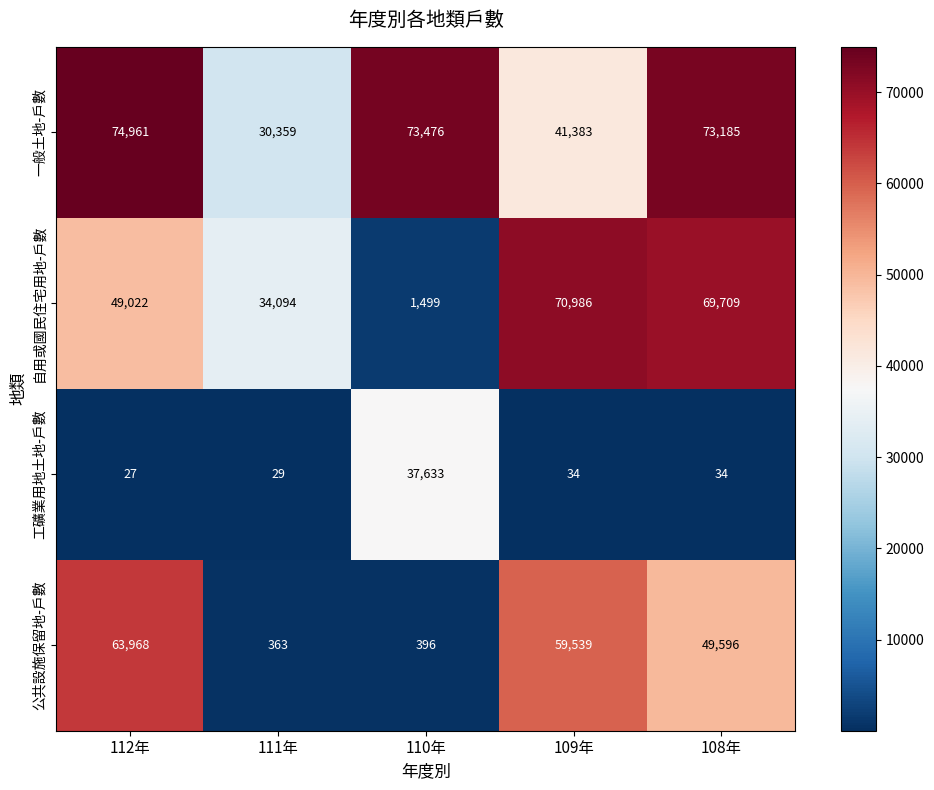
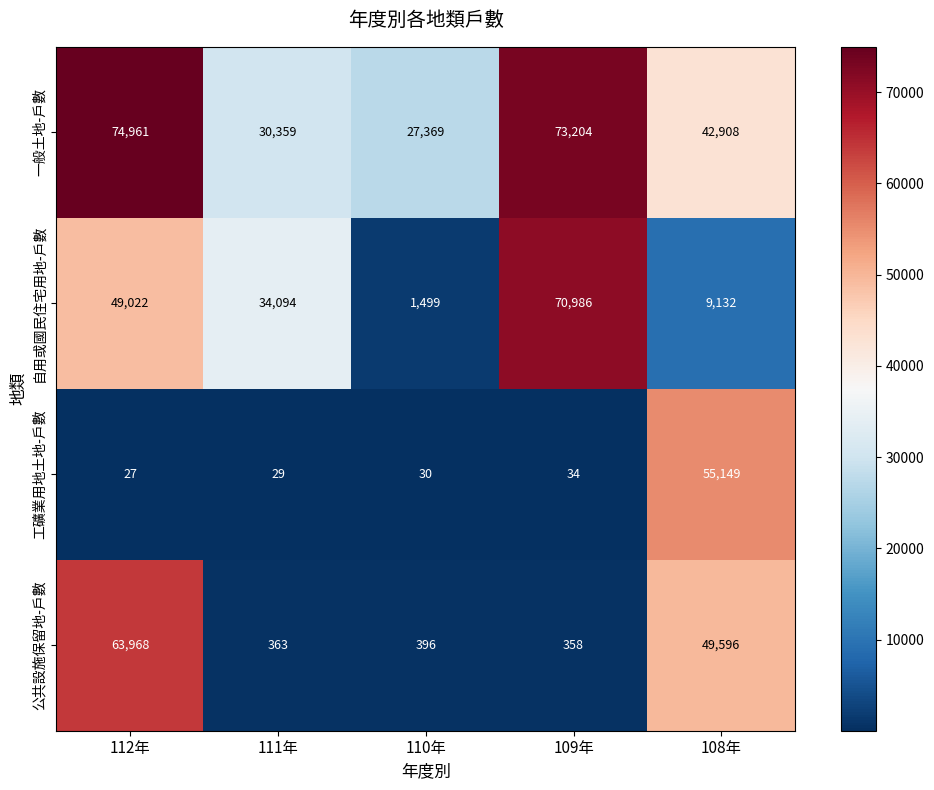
一般土地-戶數, 110年: 73,476 -> 27,369
一般土地-戶數, 109年: 41,383 -> 73,204
一般土地-戶數, 108年: 73,185 -> 42,908
自用或國民住宅用地-戶數, 108年: 69,709 -> 9,132
工礦業用地土地-戶數, 110年: 37,633 -> 30
工礦業用地土地-戶數, 108年: 34 -> 55,149
公共設施保留地-戶數, 109年: 59,539 -> 358
